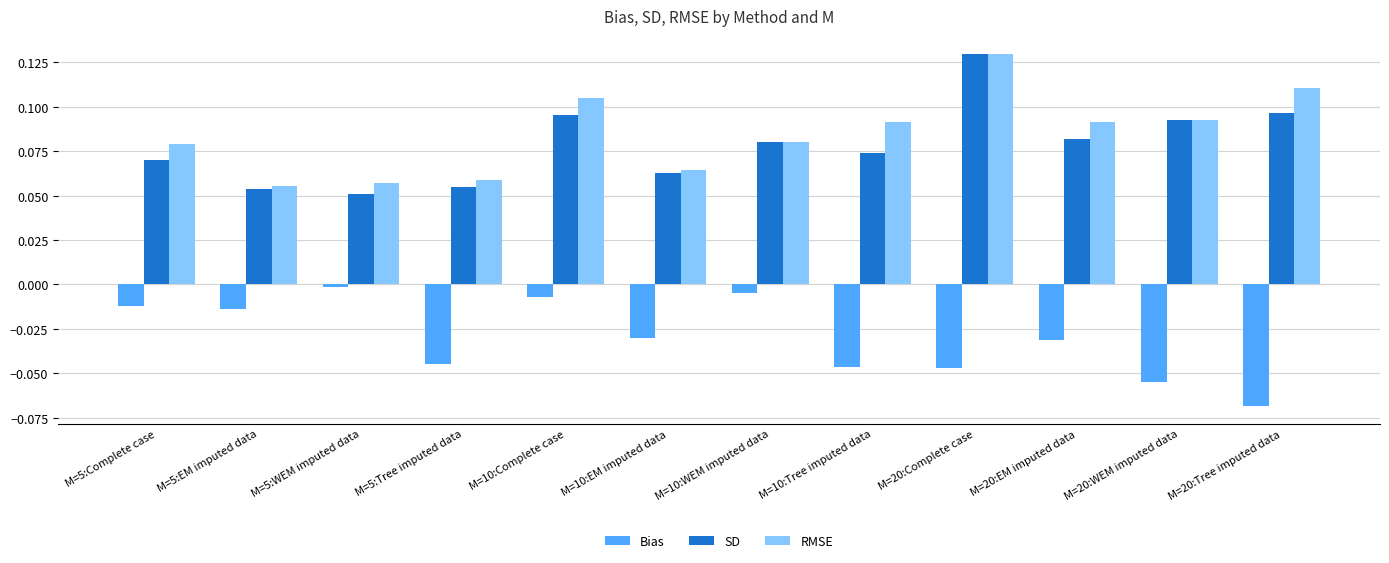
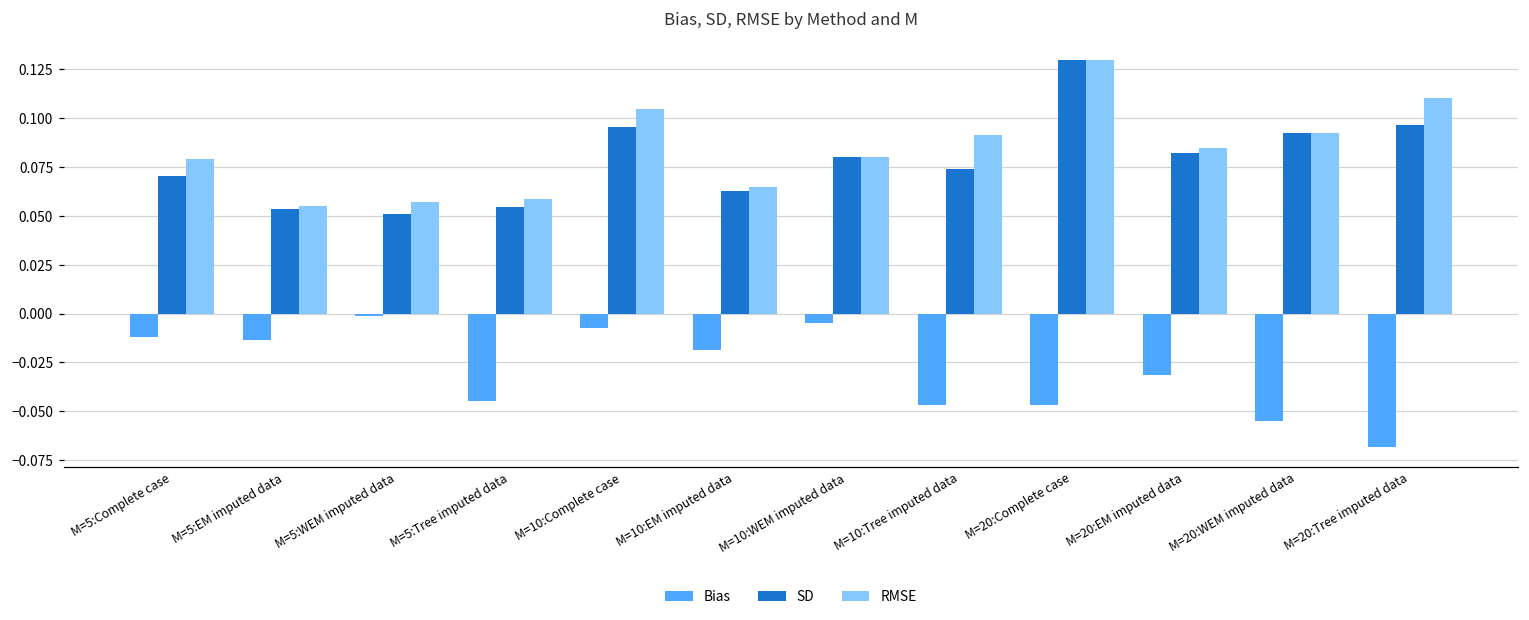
Bias, M=10:EM imputed data: -0.030 -> -0.019
RMSE, M=20:EM imputed data: 0.092 -> 0.085
